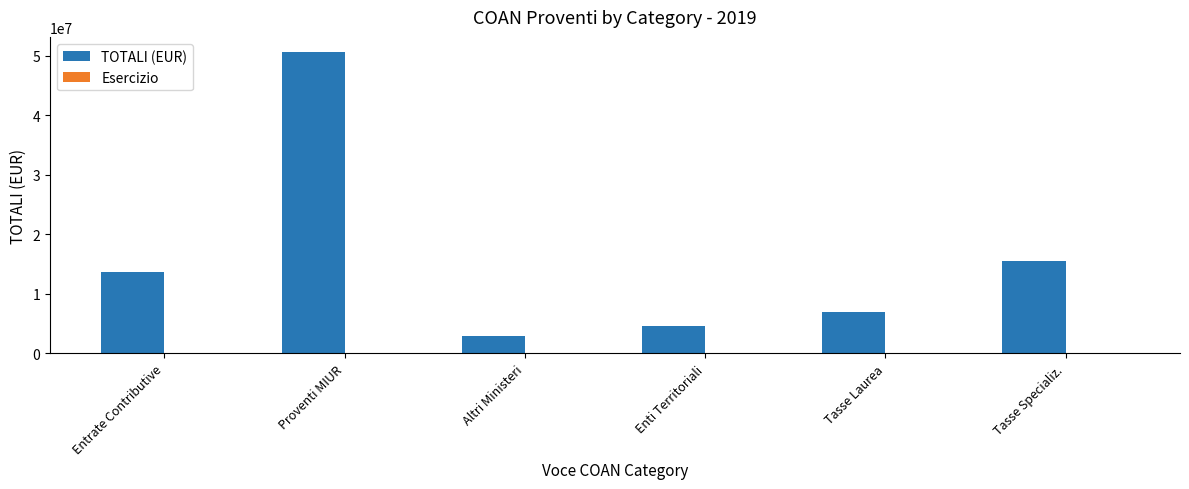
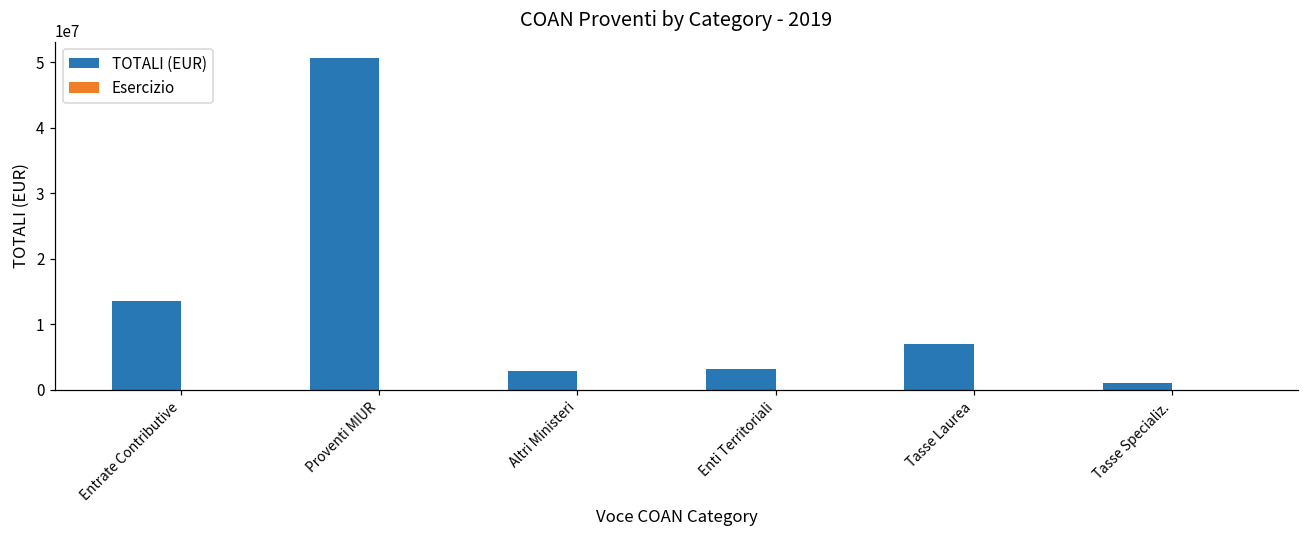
TOTALI (EUR), Enti Territoriali: 5000000 -> 3000000
TOTALI (EUR), Tasse Specializ.: 15000000 -> 1000000
